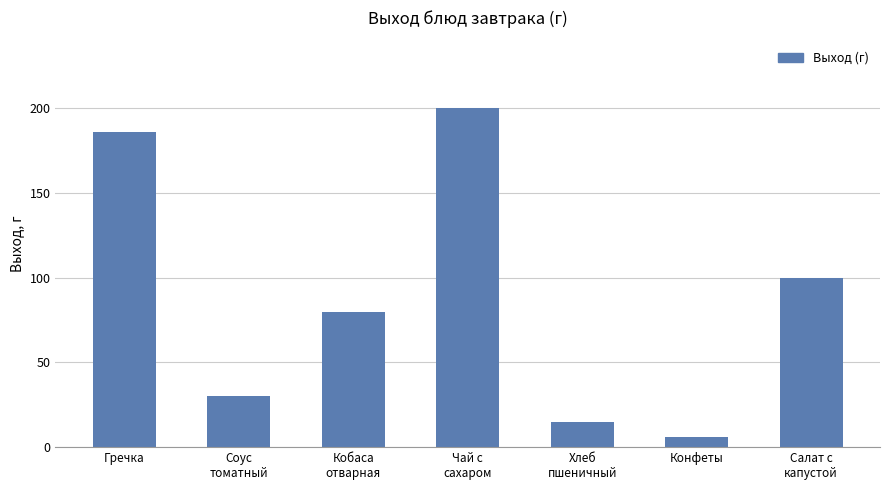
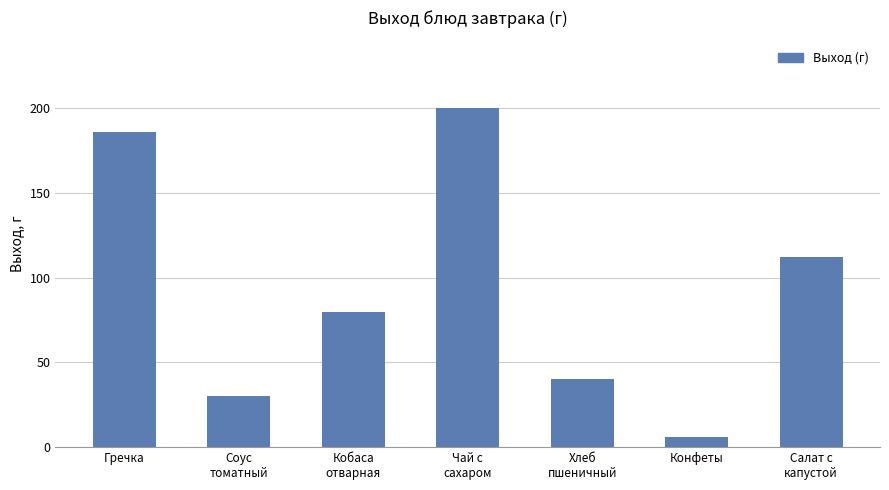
Хлеб пшеничный: 15 -> 40
Салат с капустой: 100 -> 112
